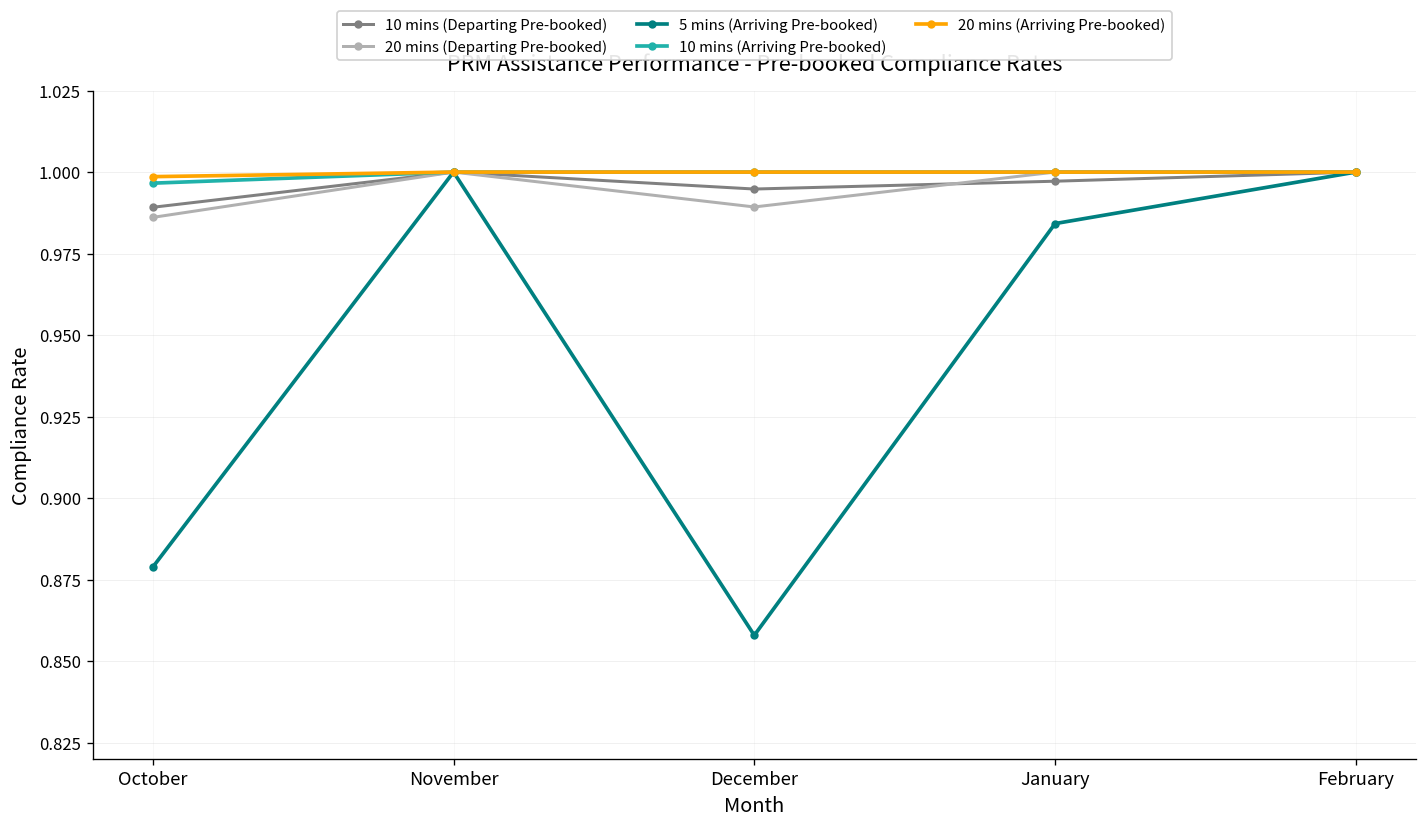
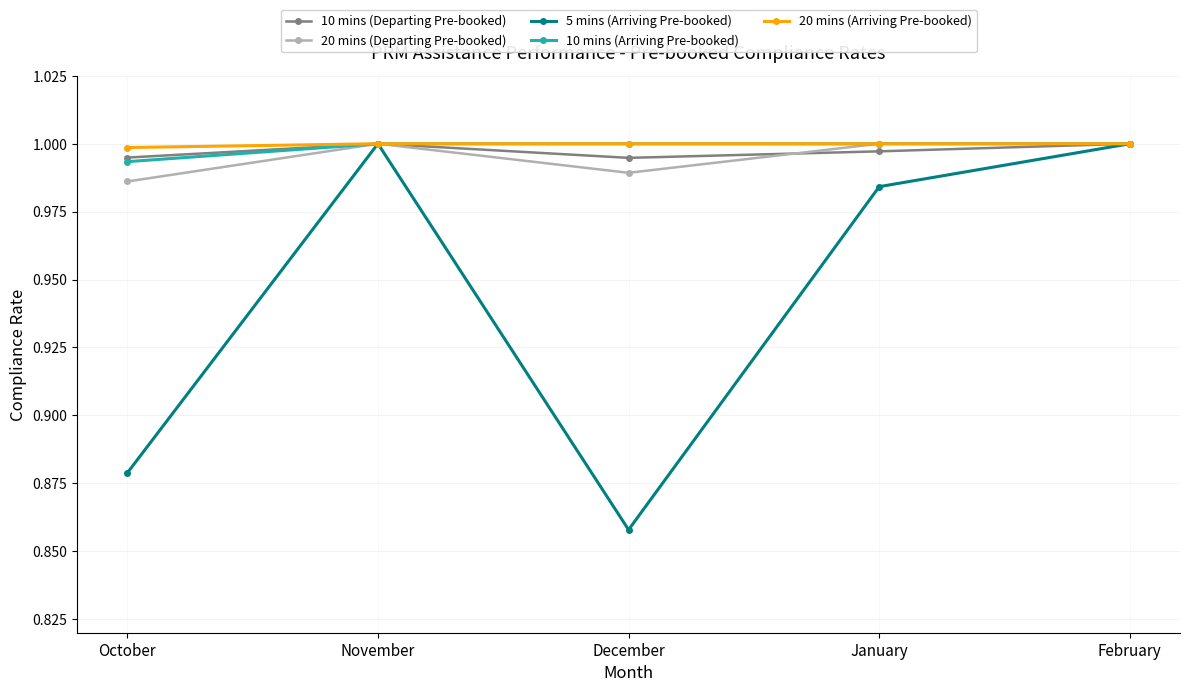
10 mins (Departing Pre-booked), October: 0.989 -> 0.995
10 mins (Arriving Pre-booked), October: 0.997 -> 0.993
